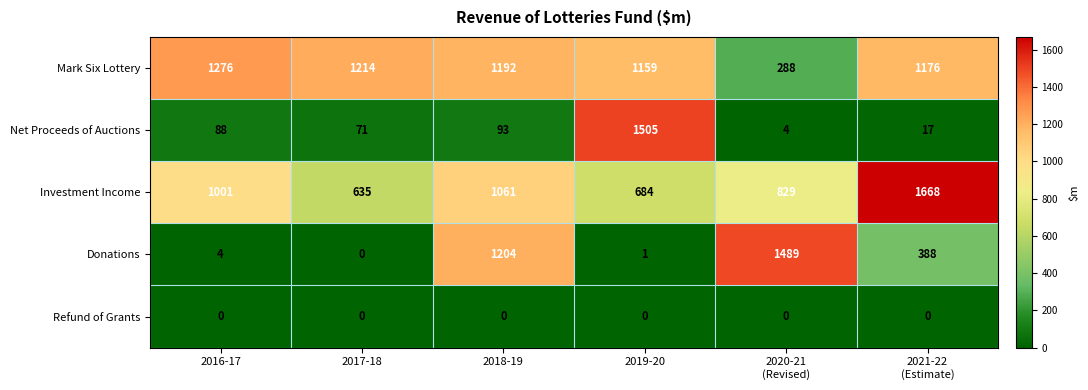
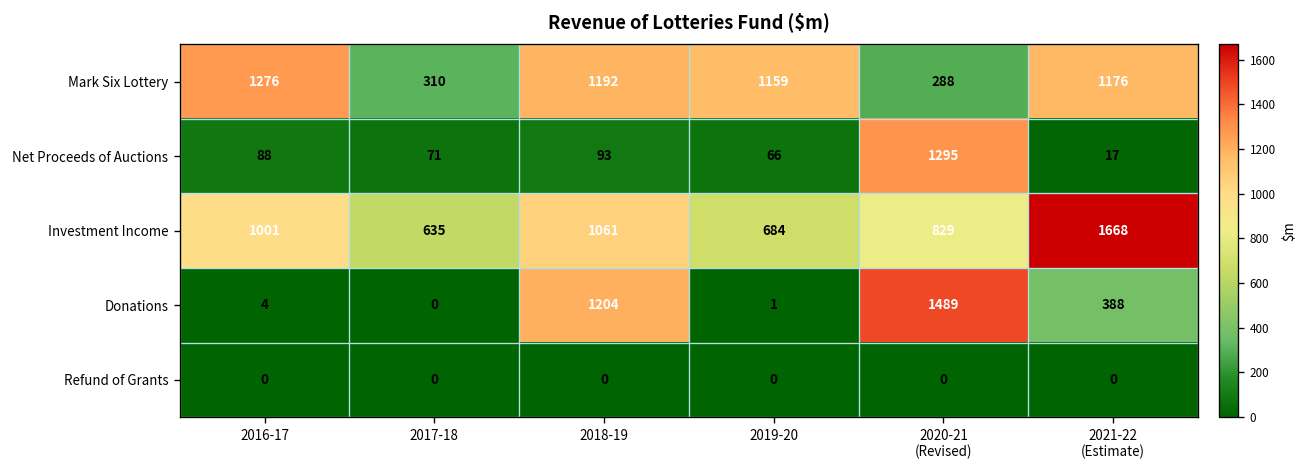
Mark Six Lottery, 2017-18: 1214 -> 310
Net Proceeds of Auctions, 2019-20: 1505 -> 66
Net Proceeds of Auctions, 2020-21 (Revised): 4 -> 1295
